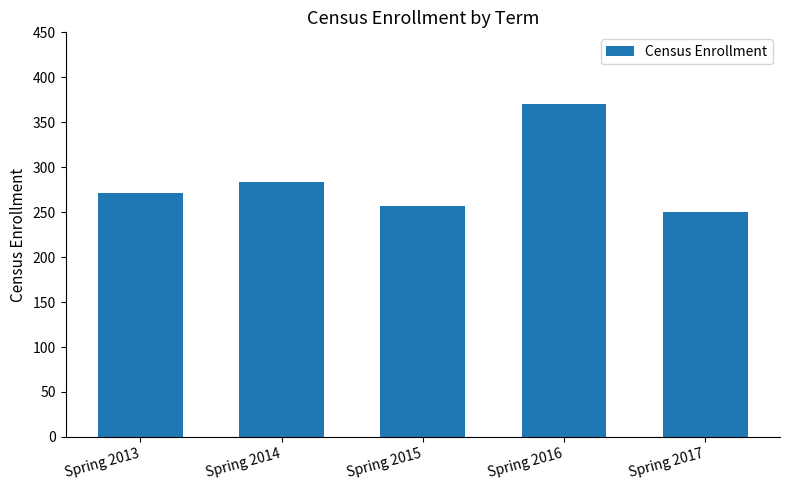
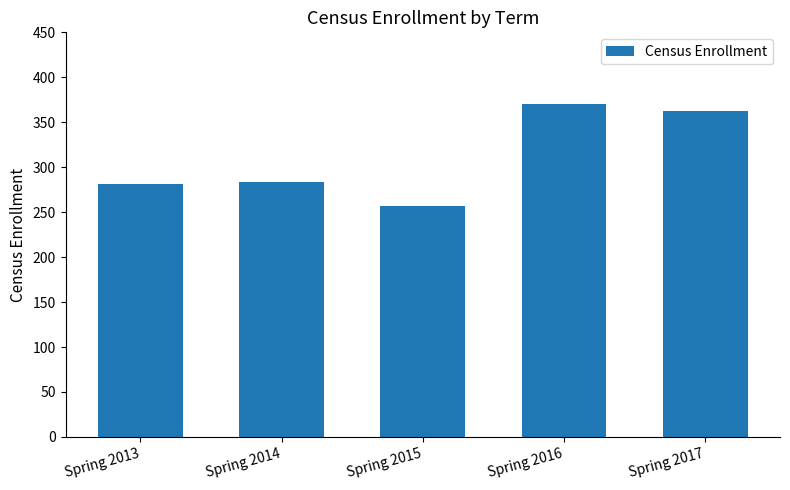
Spring 2013: 270 -> 280
Spring 2017: 250 -> 360
